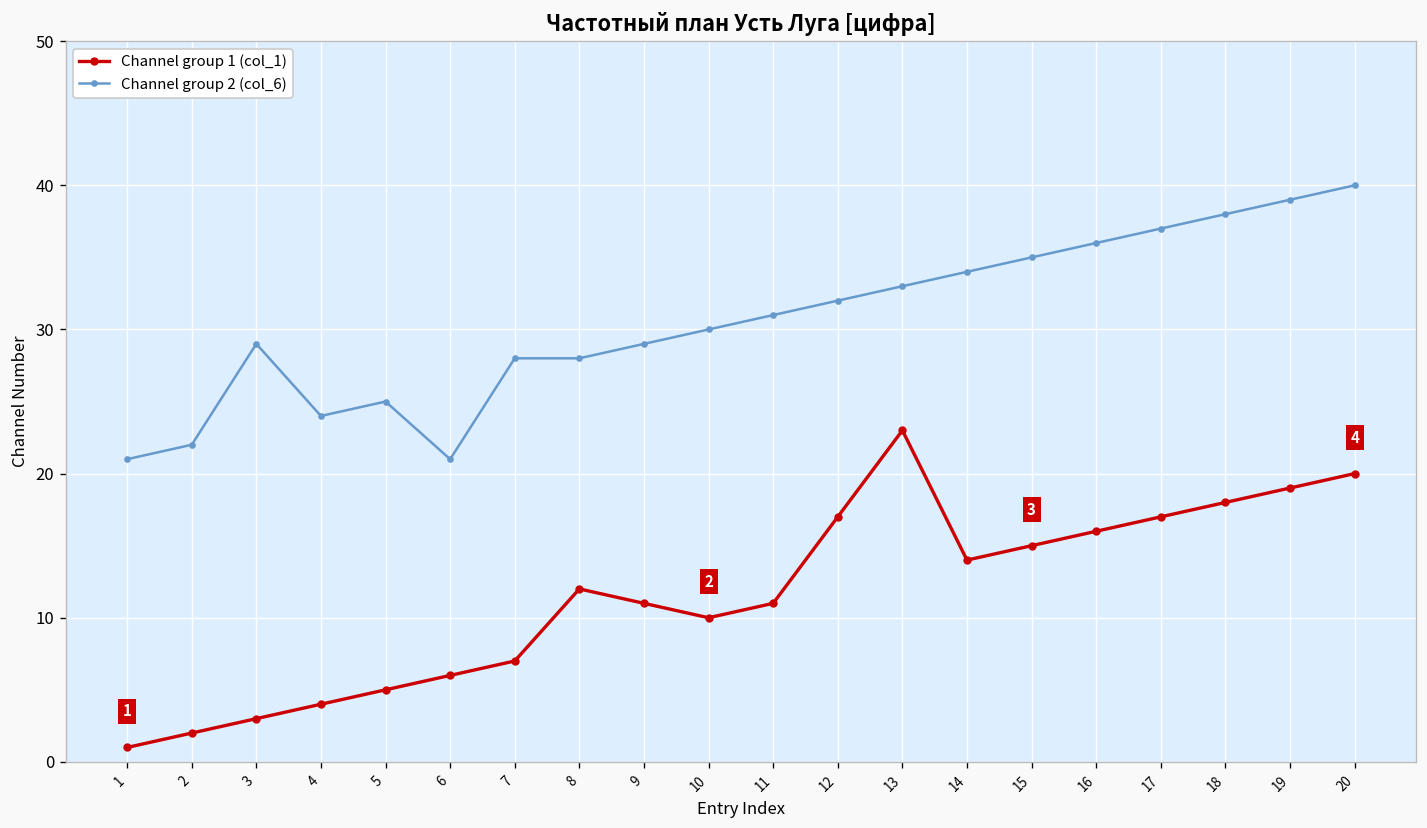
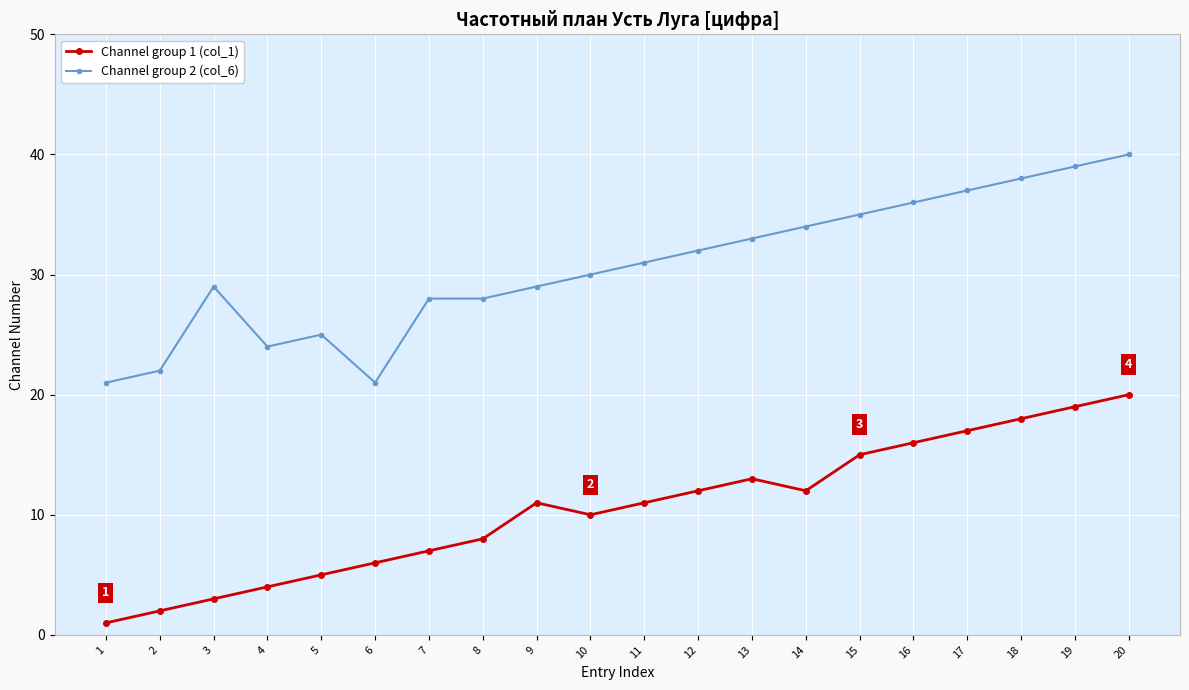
Channel group 1 (col_1), 8: 12 -> 8
Channel group 1 (col_1), 12: 17 -> 12
Channel group 1 (col_1), 13: 23 -> 13
Channel group 1 (col_1), 14: 14 -> 12
